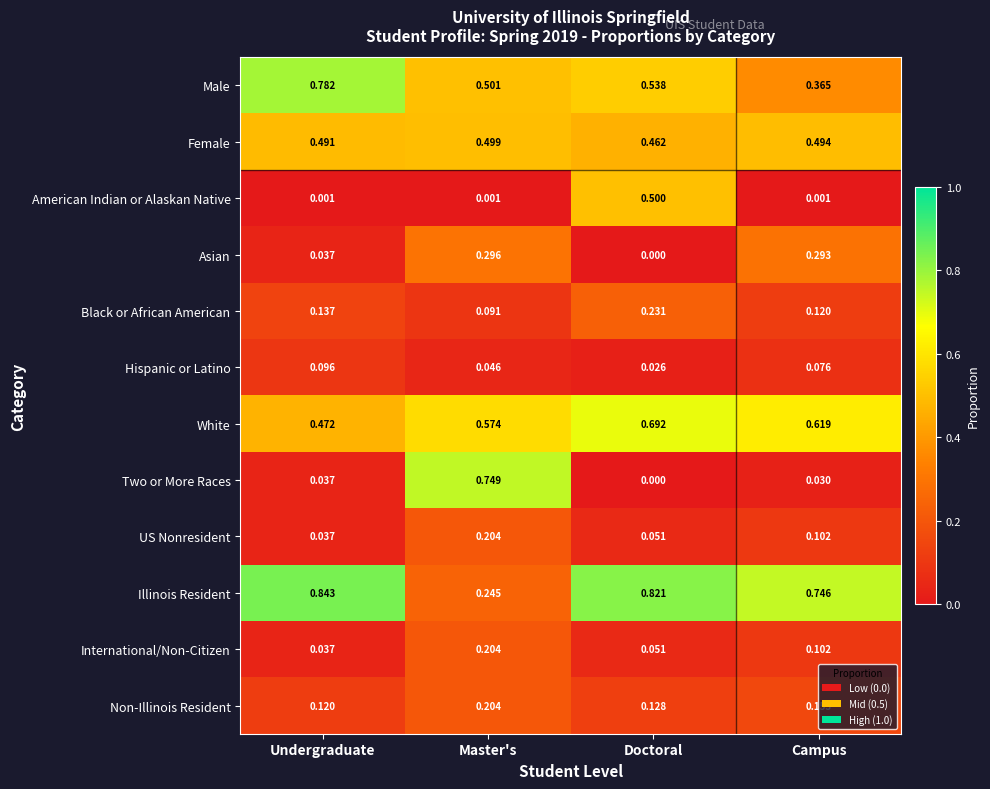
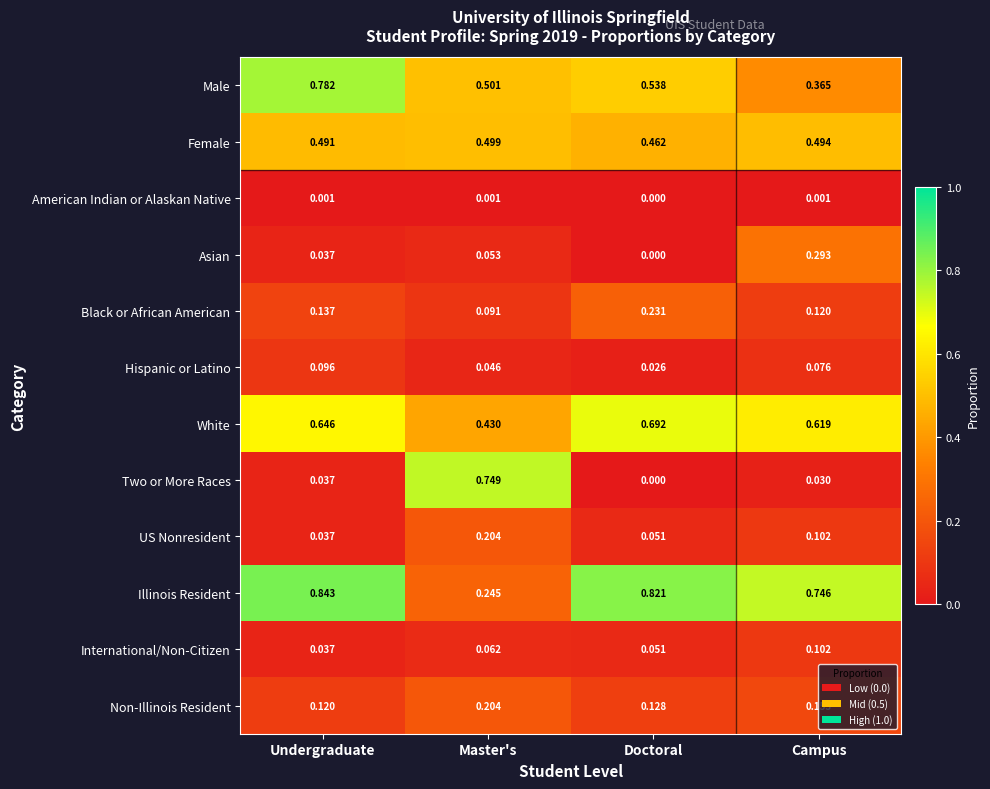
American Indian or Alaskan Native, Doctoral: 0.500 -> 0.000
Asian, Master's: 0.296 -> 0.053
White, Undergraduate: 0.472 -> 0.646
White, Master's: 0.574 -> 0.430
International/Non-Citizen, Master's: 0.204 -> 0.062
